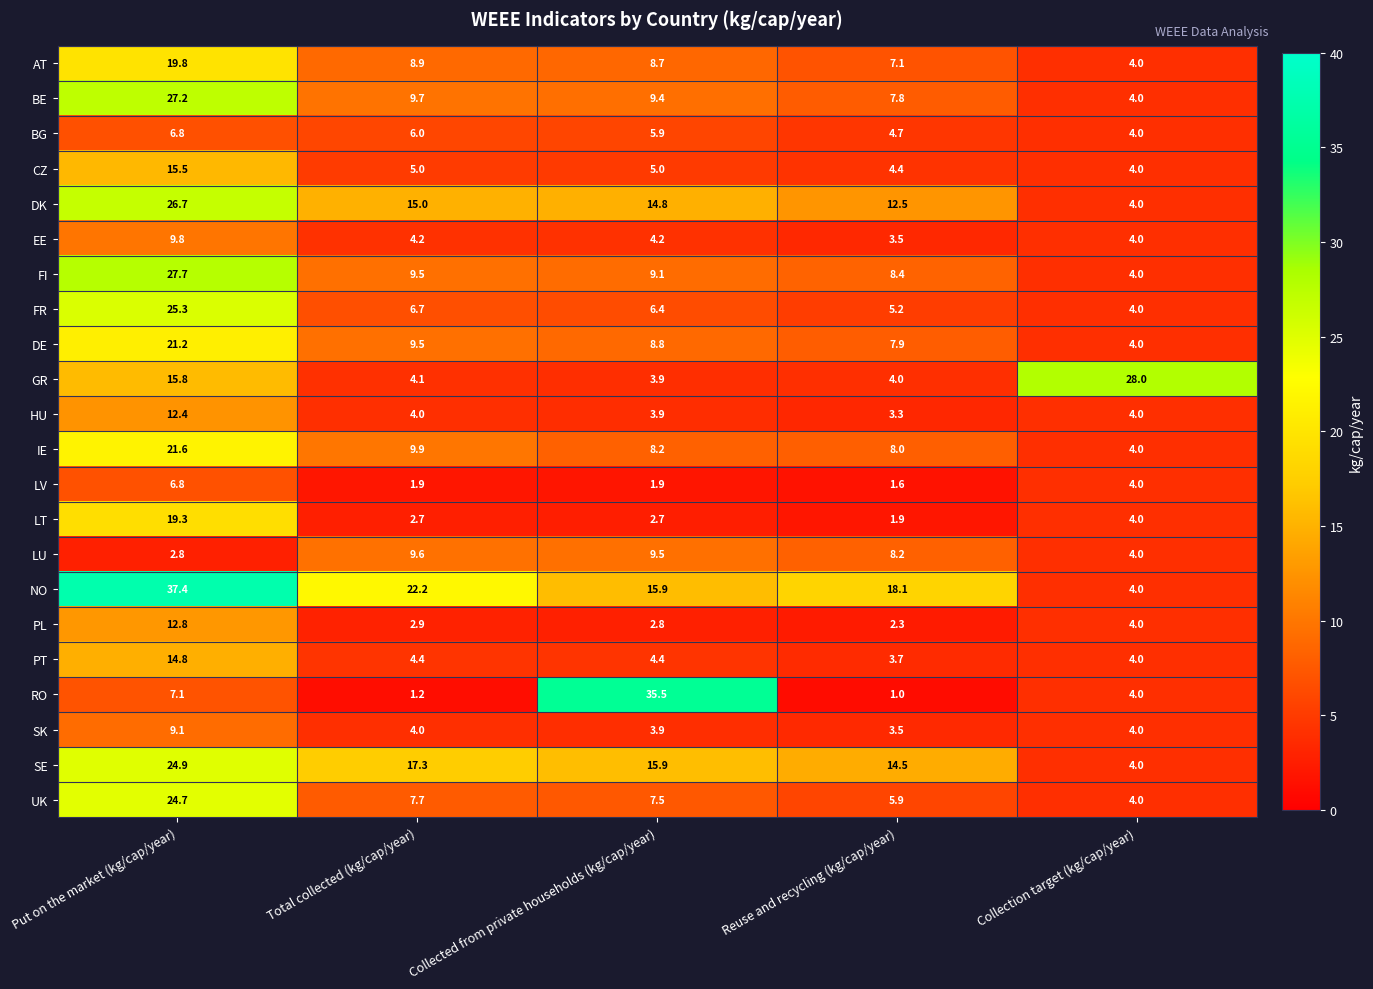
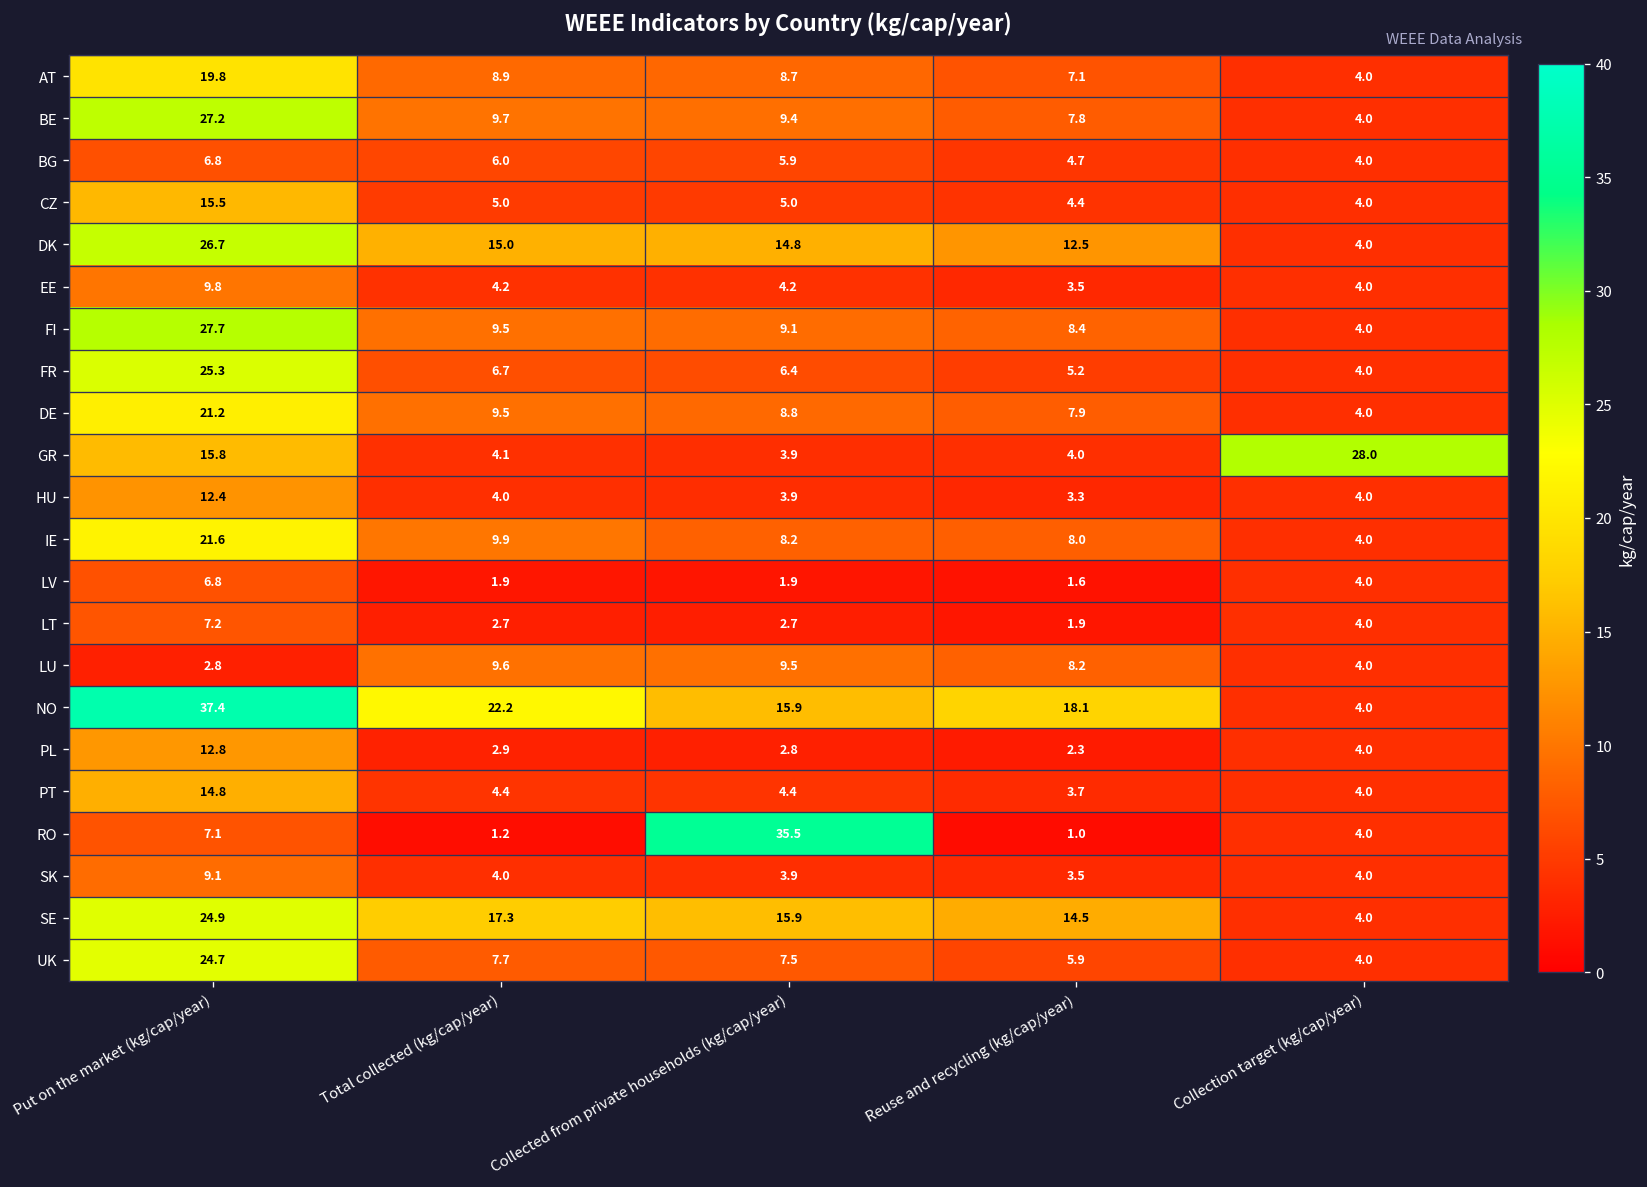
LT, Put on the market (kg/cap/year): 19.3 -> 7.2
